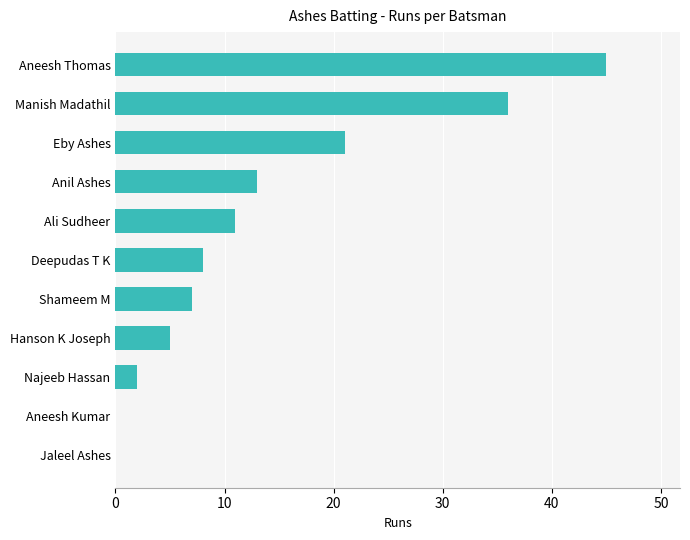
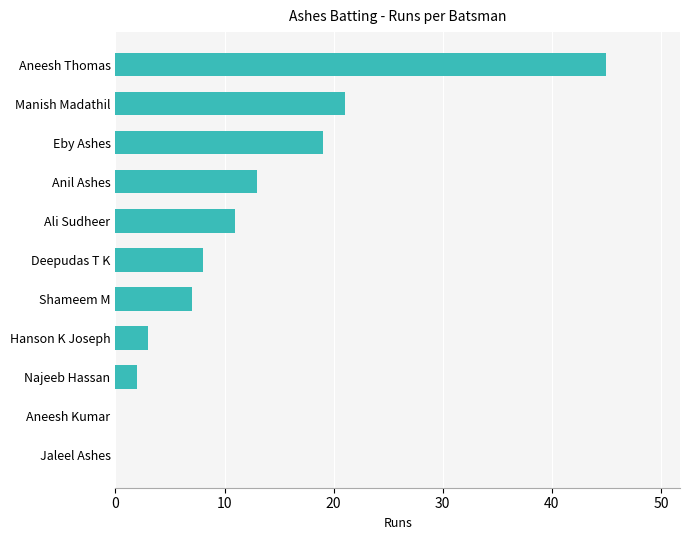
Manish Madathil: 36 -> 21
Eby Ashes: 21 -> 19
Hanson K Joseph: 5 -> 3
